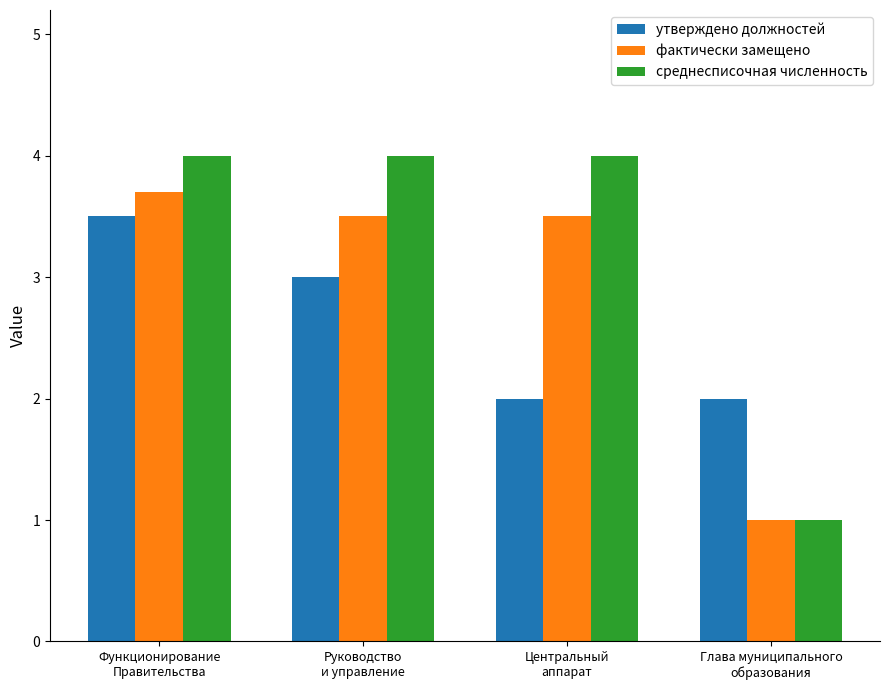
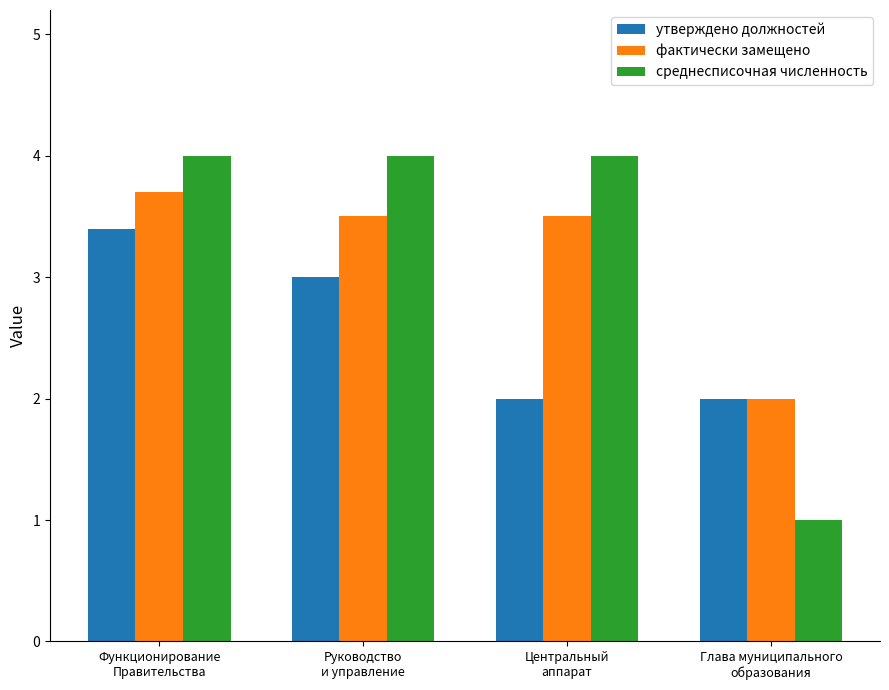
утверждено должностей, Функционирование Правительства: 3.5 -> 3.4
фактически замещено, Глава муниципального образования: 1 -> 2
